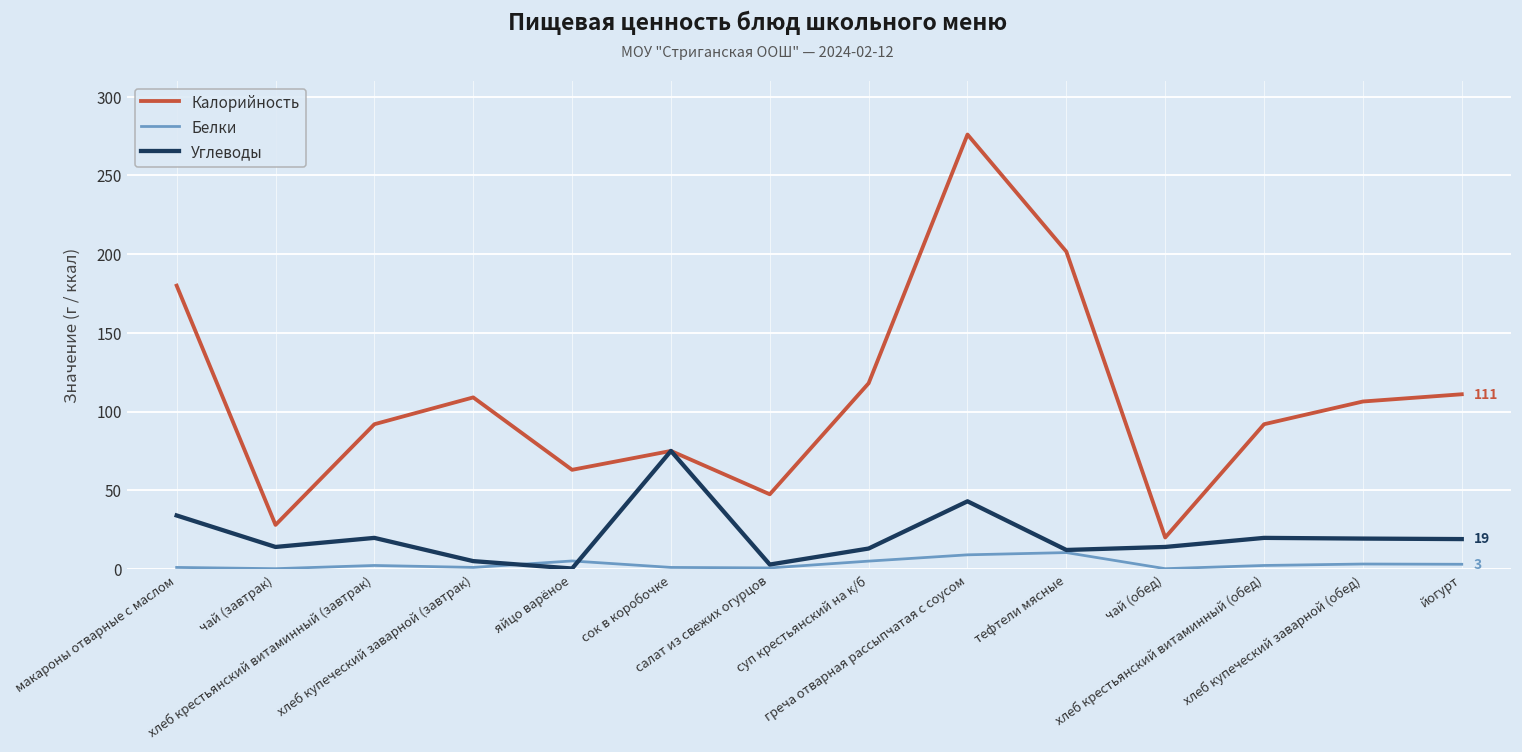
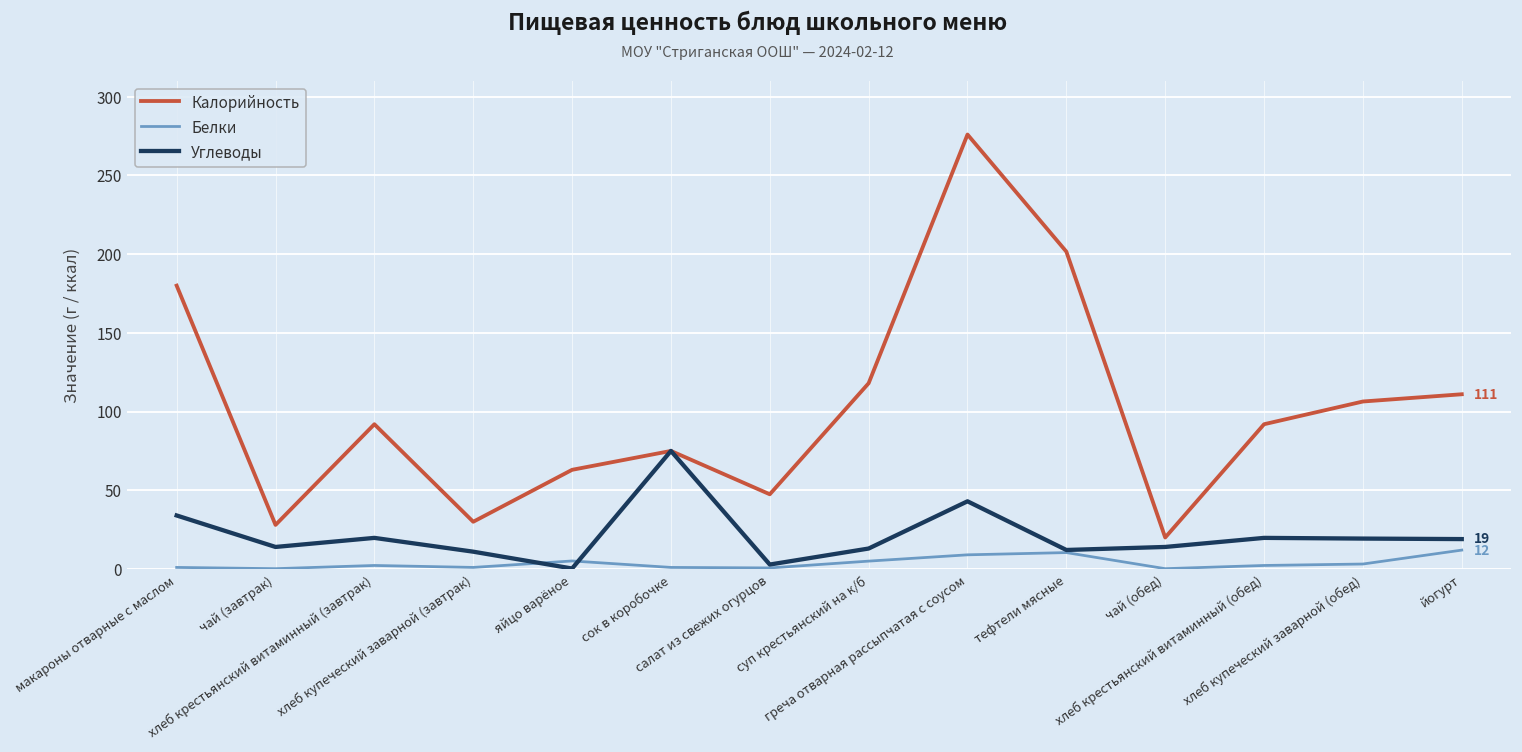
Калорийность, хлеб купеческий заварной (завтрак): 109 -> 30
Углеводы, хлеб купеческий заварной (завтрак): 5 -> 11
Белки, йогурт: 3 -> 12
